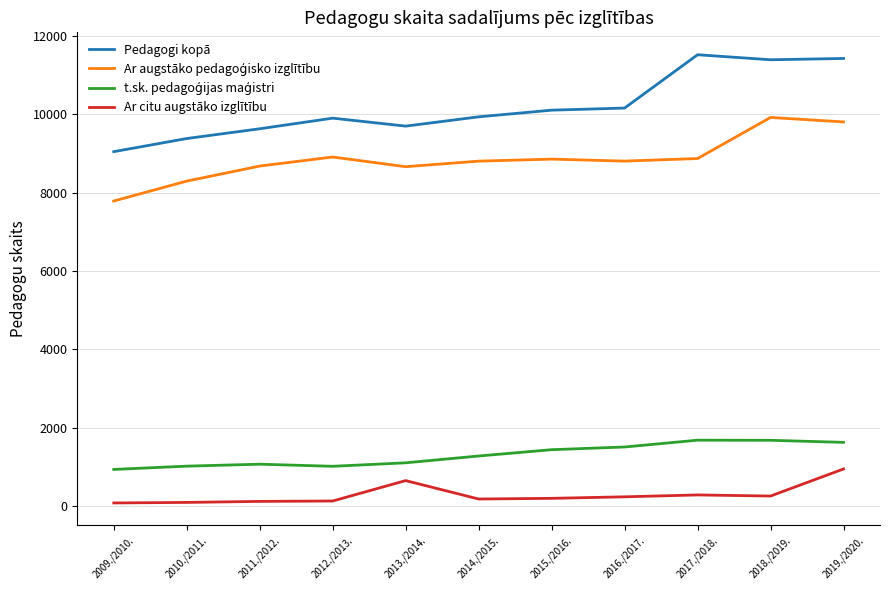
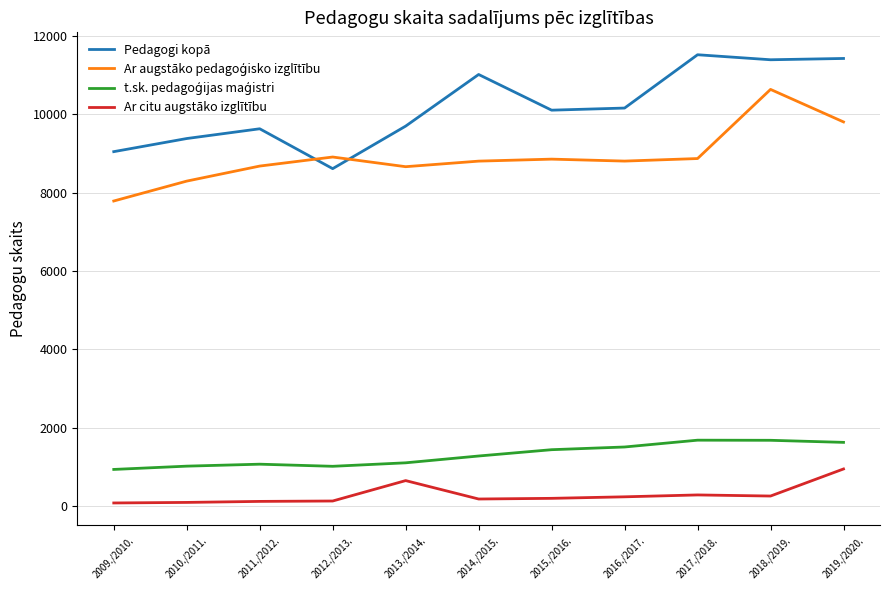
Pedagogi kopā, 2012./2013.: 9900 -> 8600
Pedagogi kopā, 2014./2015.: 9900 -> 11000
Ar augstāko pedagoģisko izglītību, 2018./2019.: 9900 -> 10600
